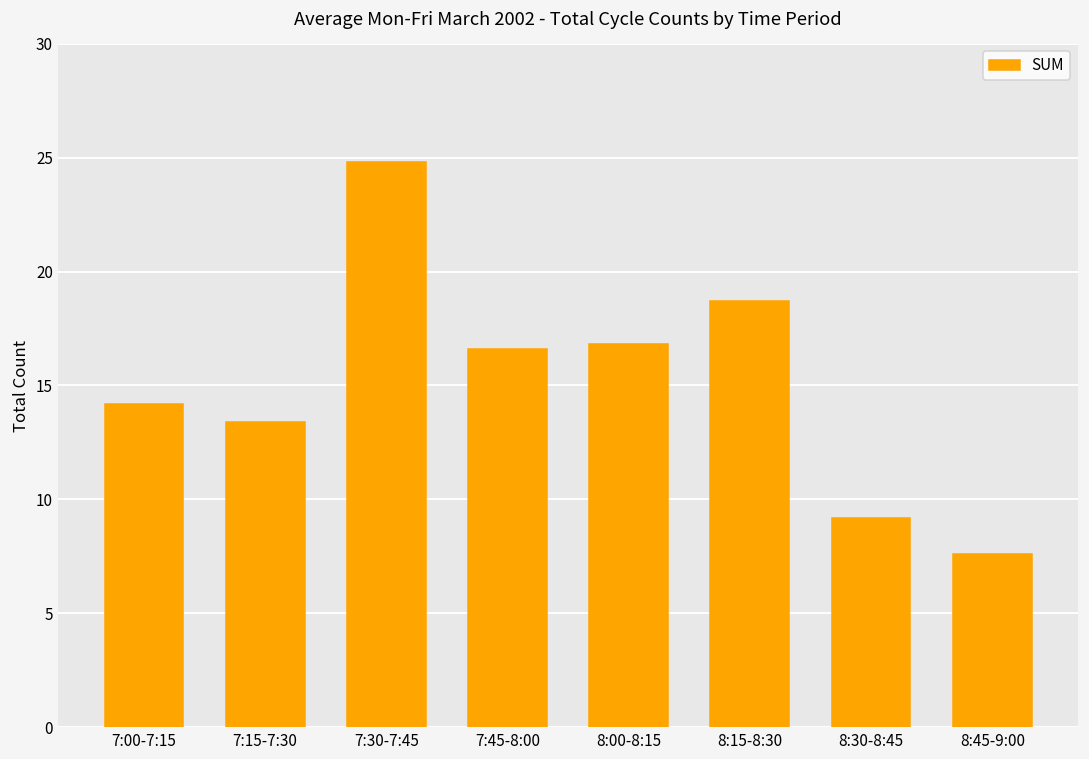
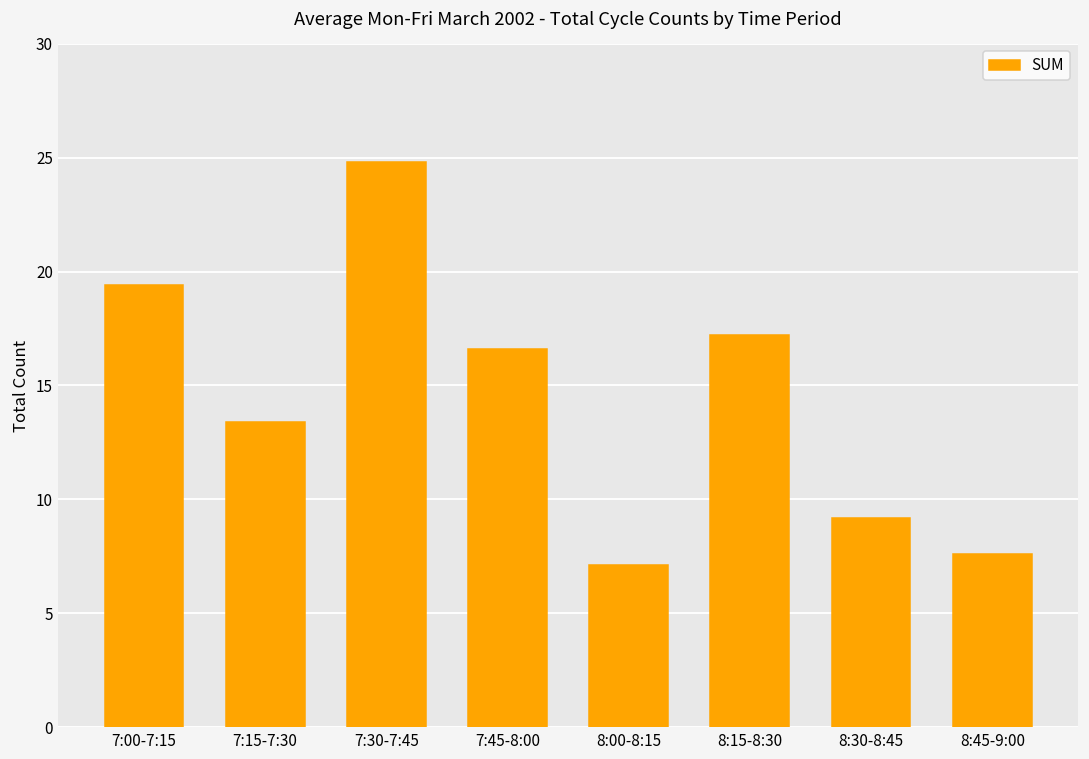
7:00-7:15: 14.2 -> 19.4
8:00-8:15: 16.8 -> 7.1
8:15-8:30: 18.7 -> 17.2
